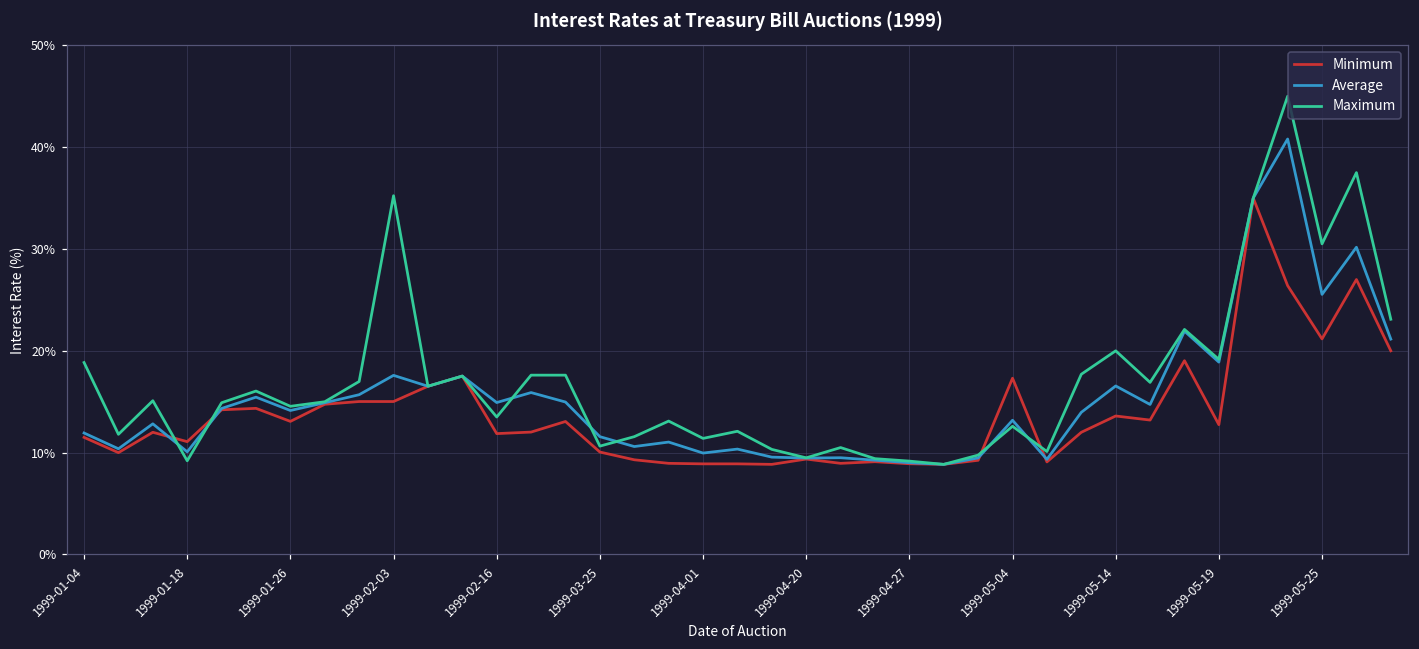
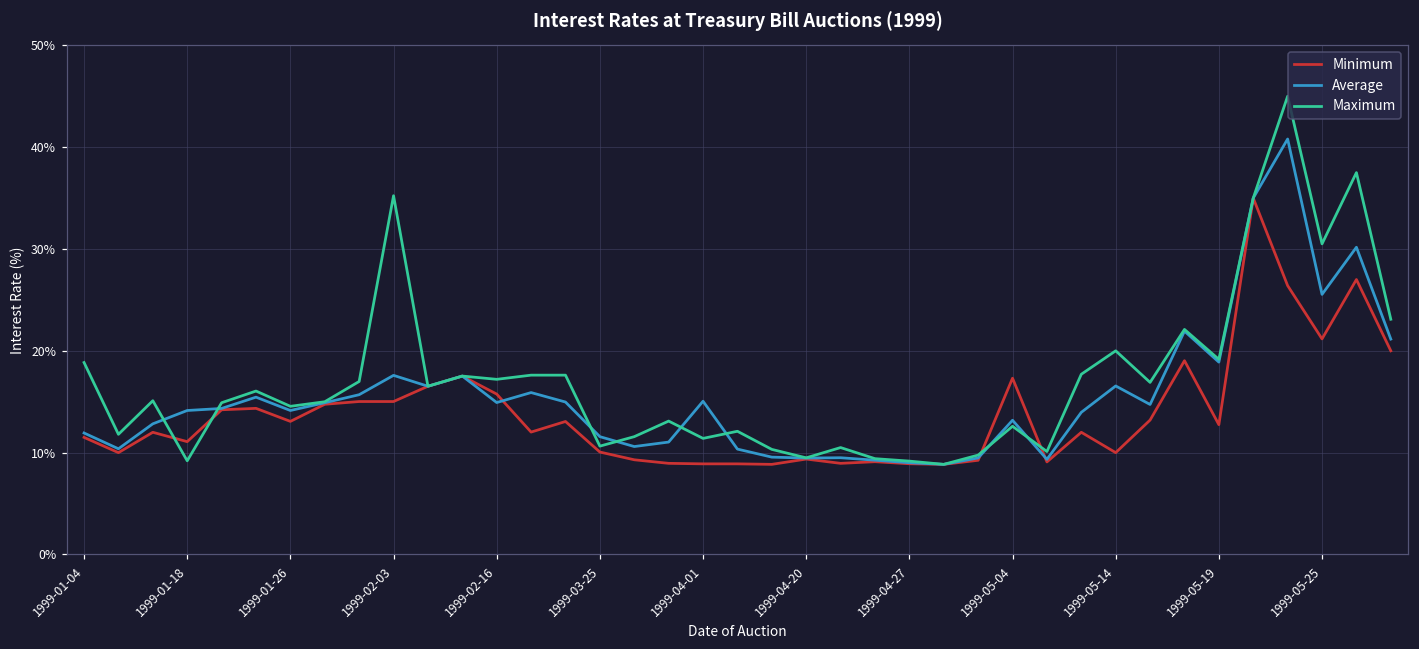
Average, 1999-01-18: 10% -> 14%
Minimum, 1999-02-16: 12% -> 16%
Maximum, 1999-02-16: 14% -> 17%
Average, 1999-04-01: 10% -> 15%
Minimum, 1999-05-14: 14% -> 10%
